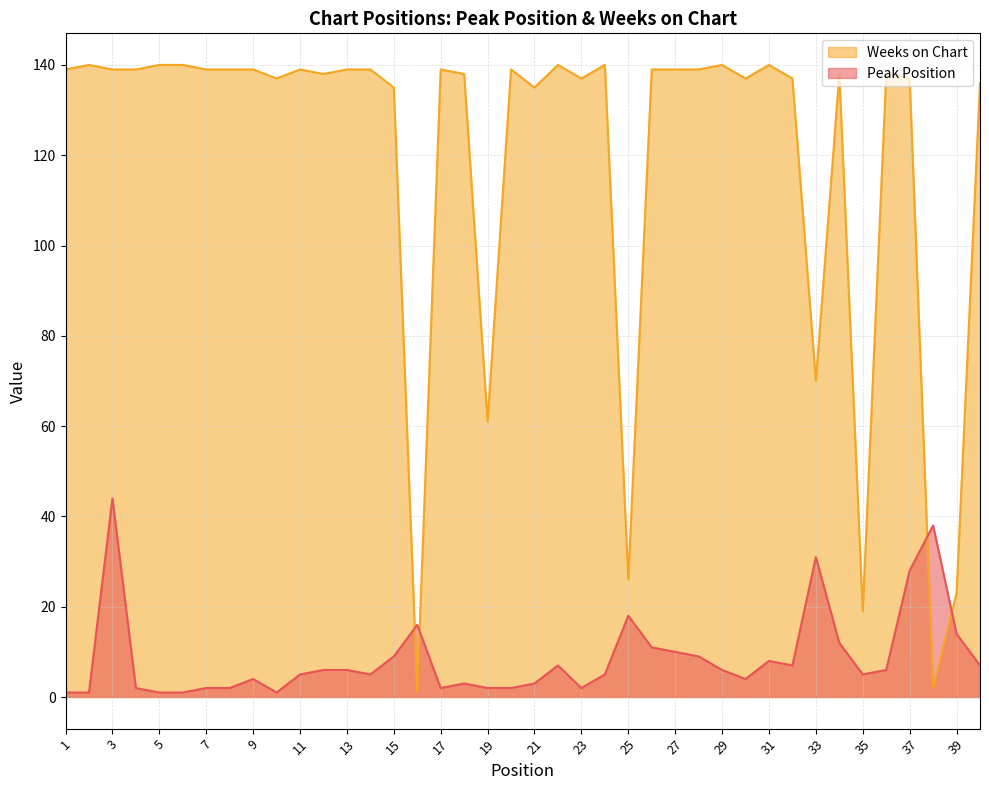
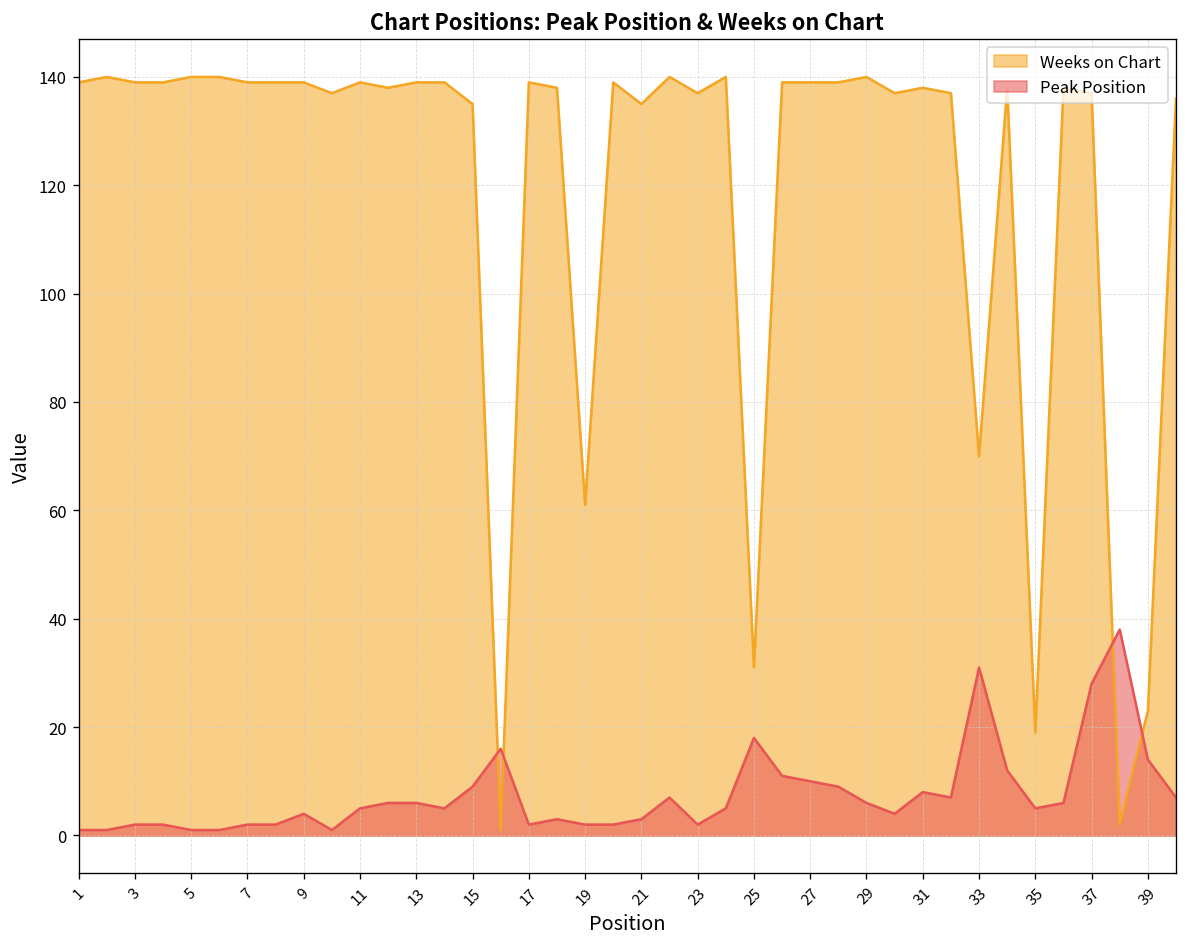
Peak Position, 3: 44 -> 2
Weeks on Chart, 25: 26 -> 31
Weeks on Chart, 31: 140 -> 138
